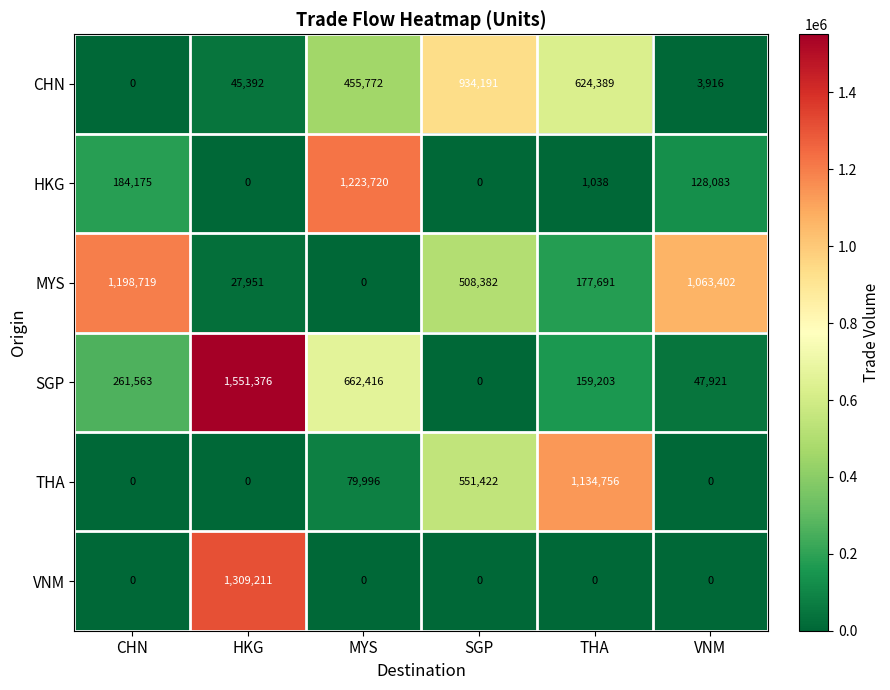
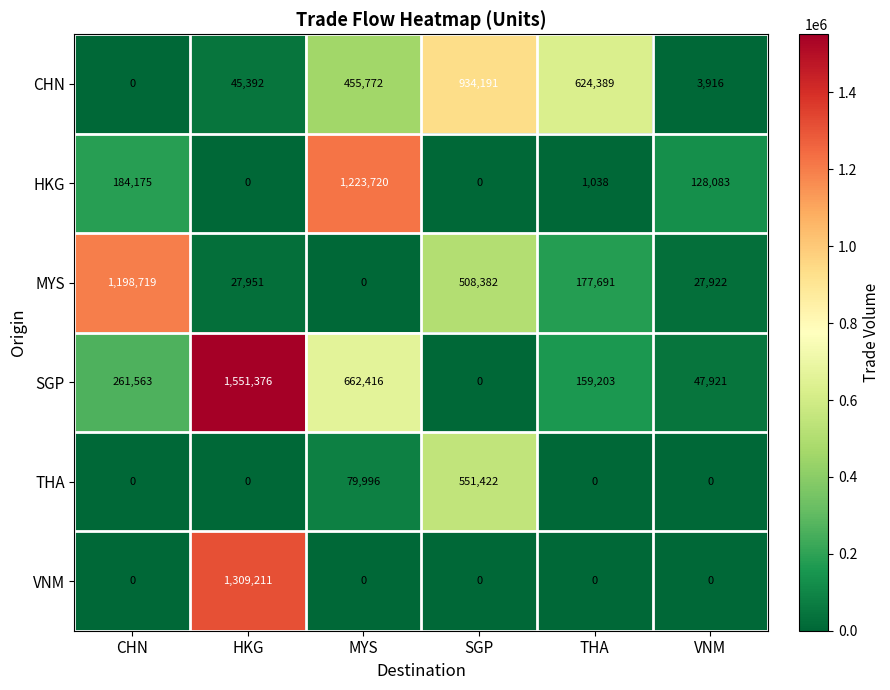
MYS, VNM: 1,063,402 -> 27,922
THA, THA: 1,134,756 -> 0
